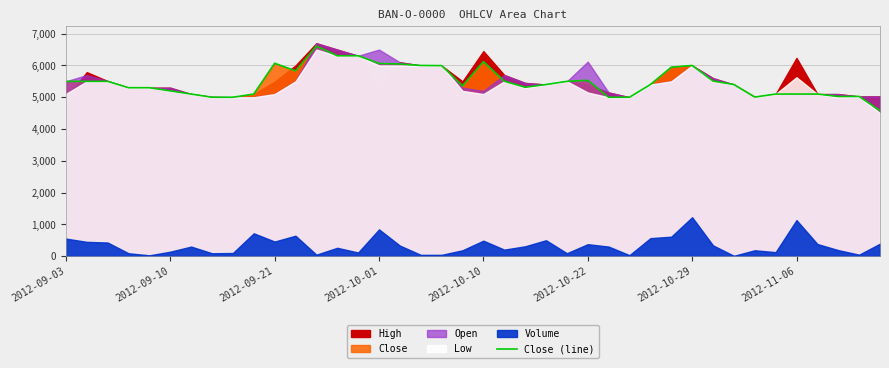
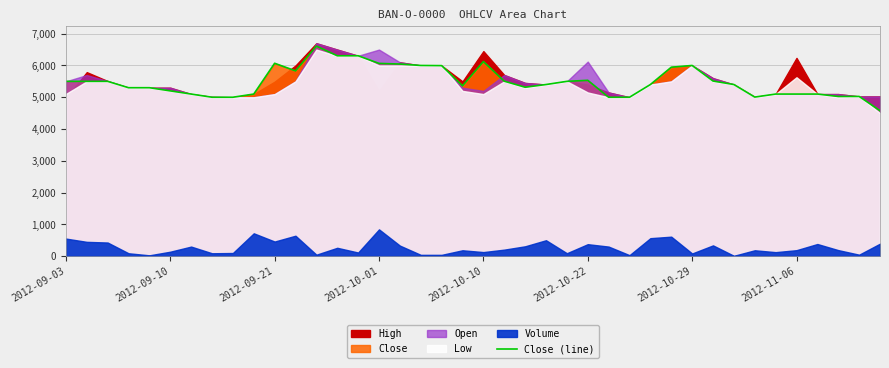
Volume, 2012-10-10: 500 -> 100
Volume, 2012-10-29: 1,200 -> 100
Volume, 2012-11-06: 1,100 -> 200
